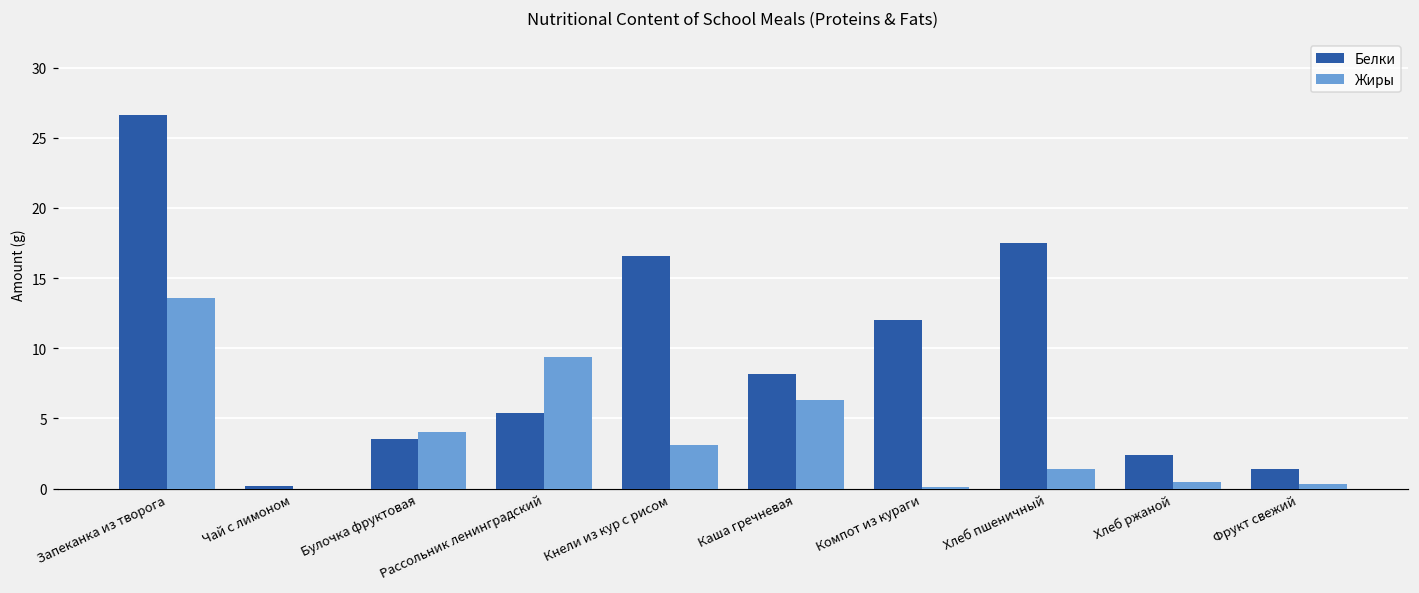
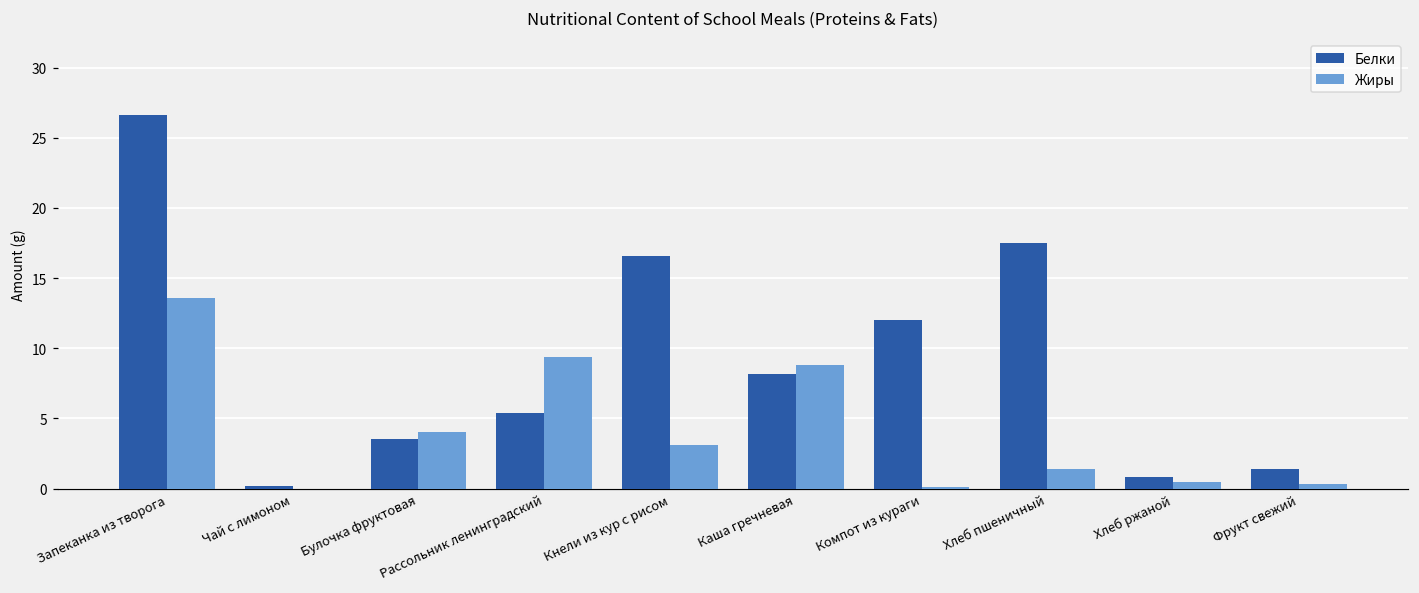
Жиры, Каша гречневая: 6.3 -> 8.8
Белки, Хлеб ржаной: 2.4 -> 0.8
